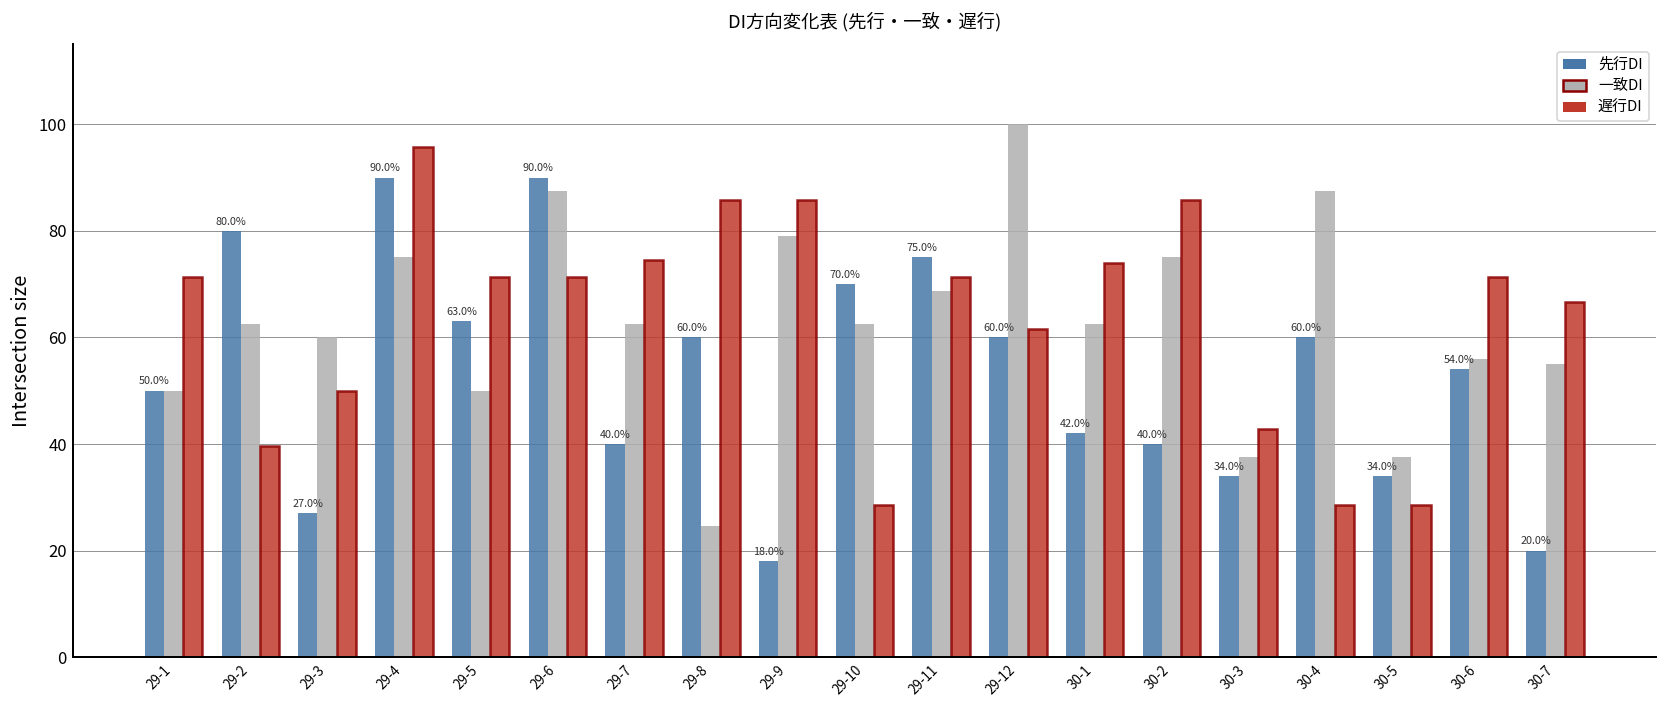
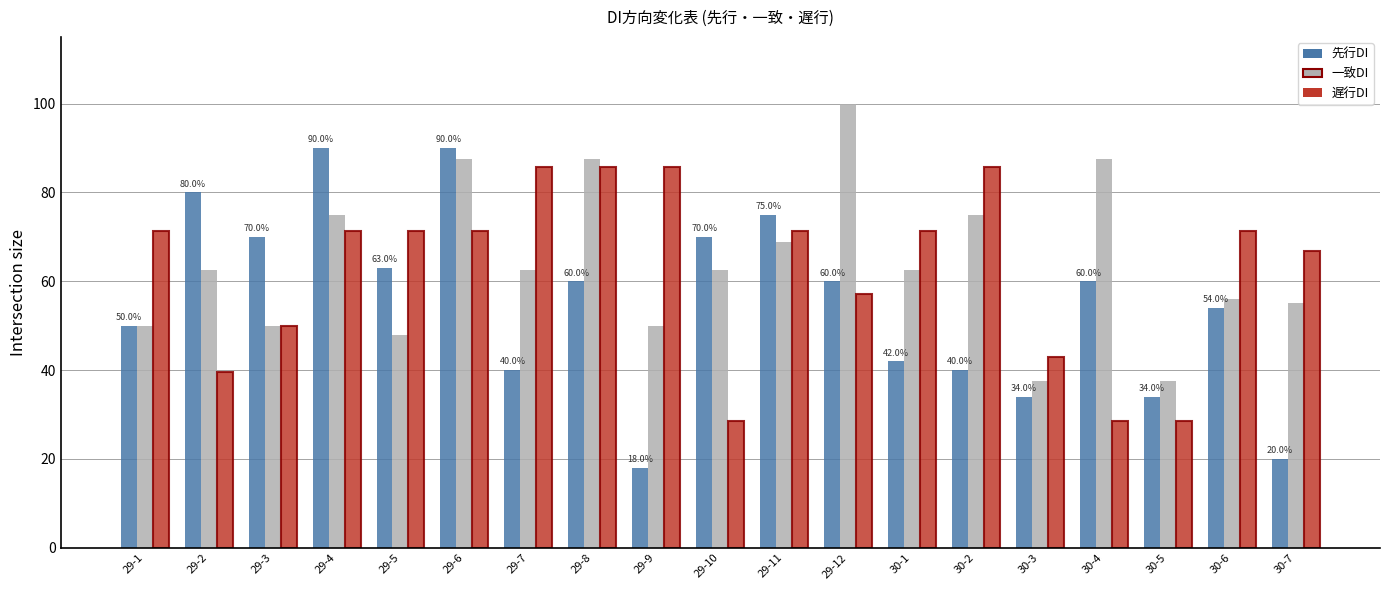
先行DI, 29-3: 27.0% -> 70.0%
一致DI, 29-3: 60 -> 50
遅行DI, 29-4: 96 -> 71
一致DI, 29-5: 50 -> 48
遅行DI, 29-7: 75 -> 86
一致DI, 29-8: 25 -> 88
一致DI, 29-9: 79 -> 50
遅行DI, 29-12: 62 -> 57
遅行DI, 30-1: 74 -> 71
